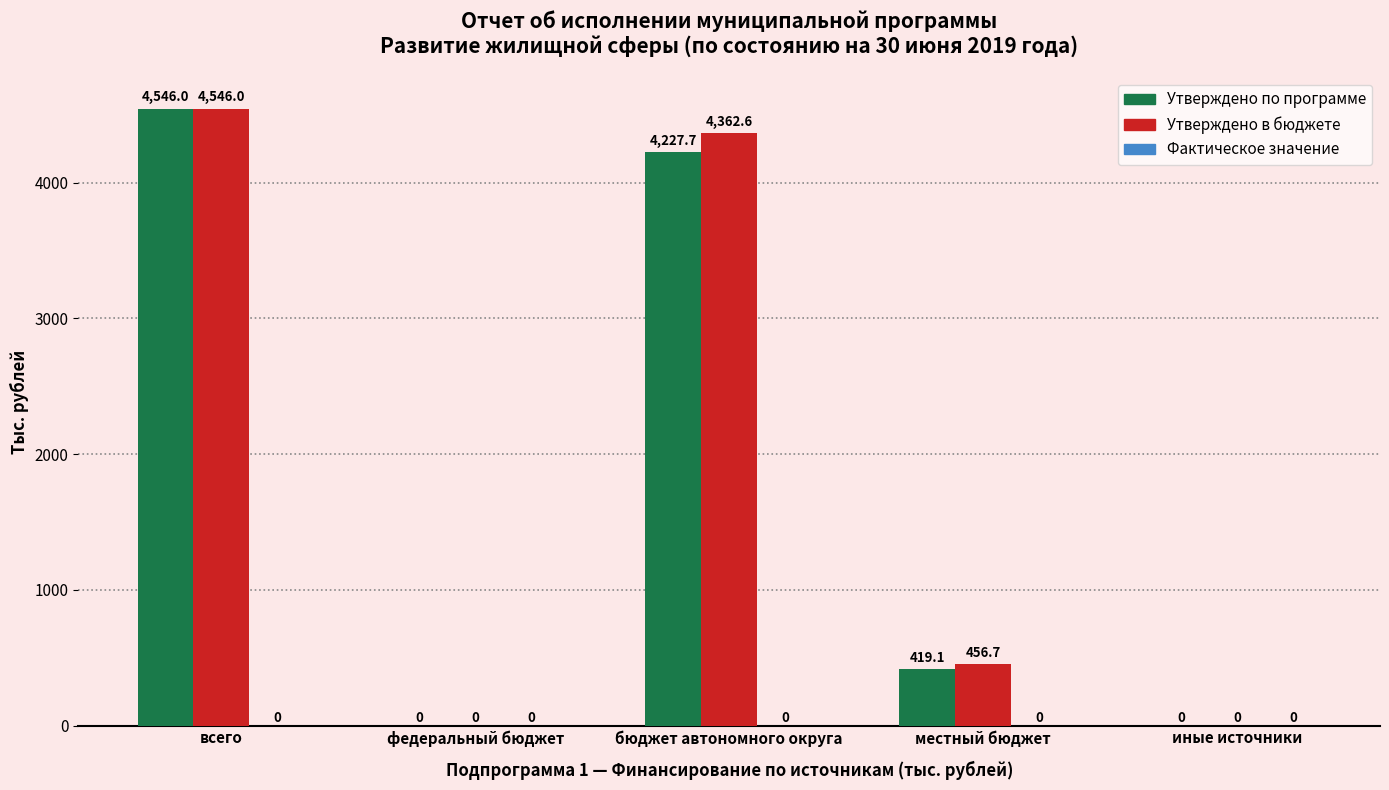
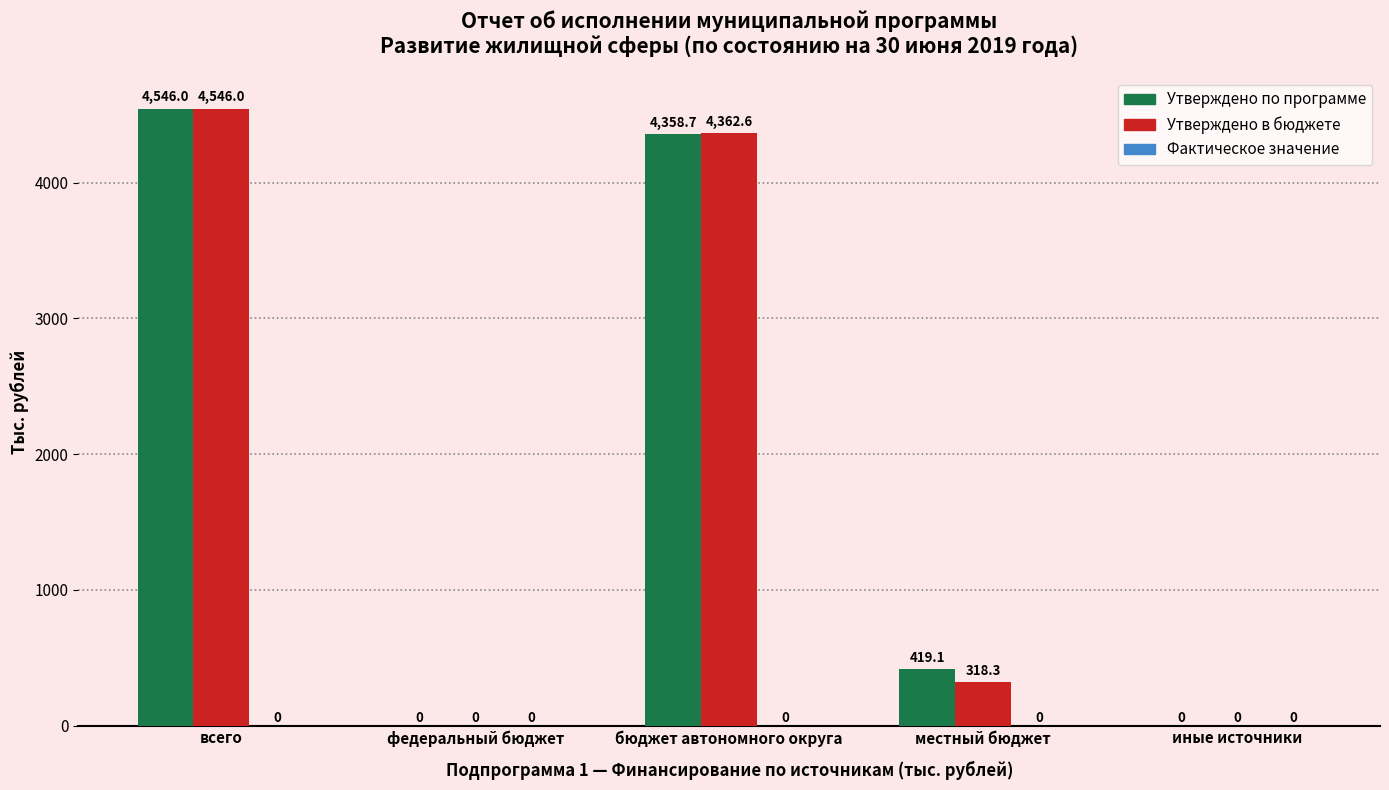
Утверждено по программе, бюджет автономного округа: 4,227.7 -> 4,358.7
Утверждено в бюджете, местный бюджет: 456.7 -> 318.3
